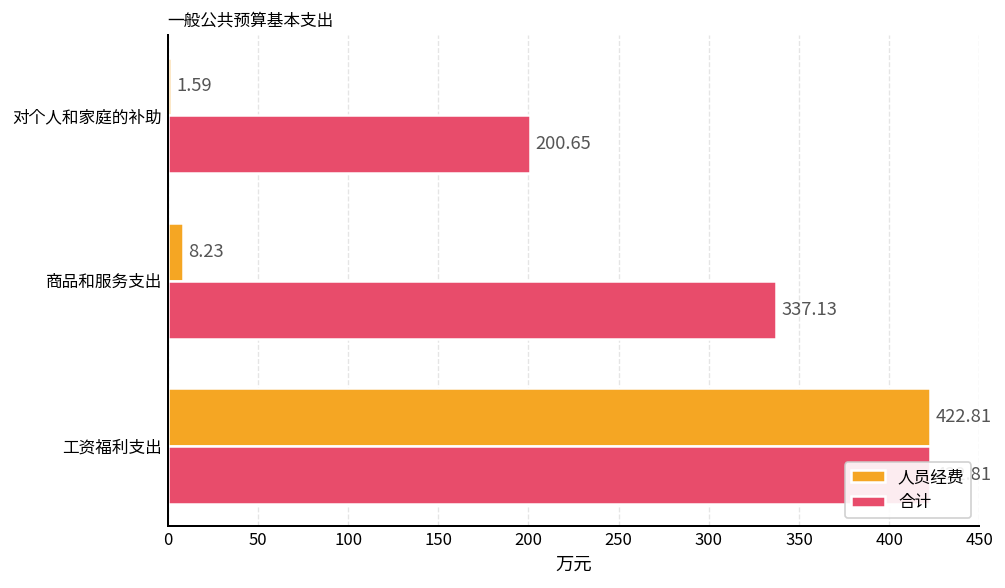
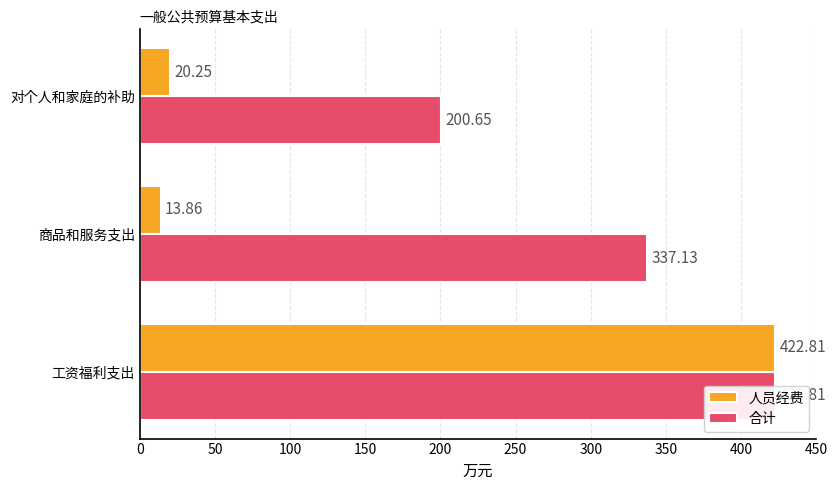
人员经费, 对个人和家庭的补助: 1.59 -> 20.25
人员经费, 商品和服务支出: 8.23 -> 13.86
